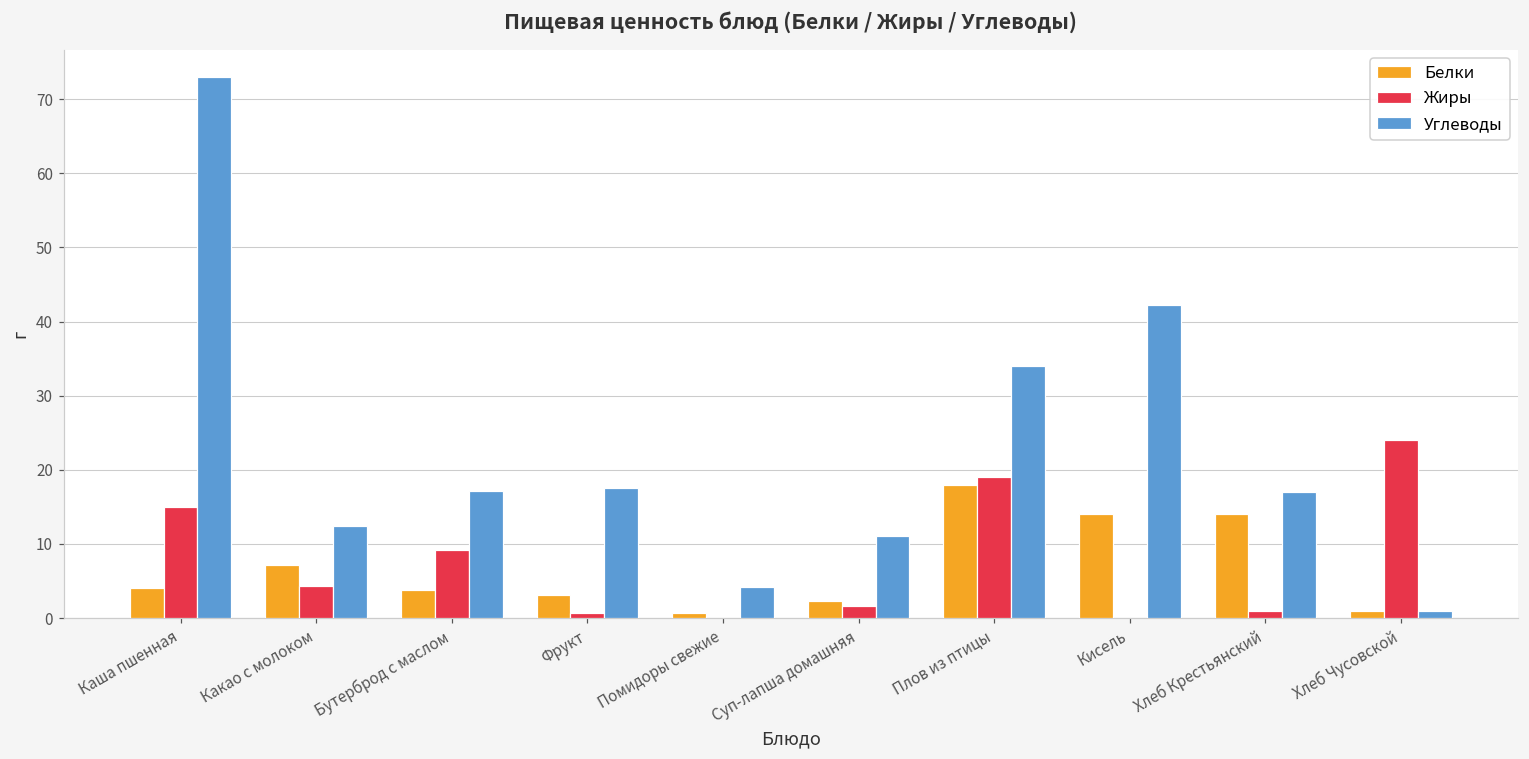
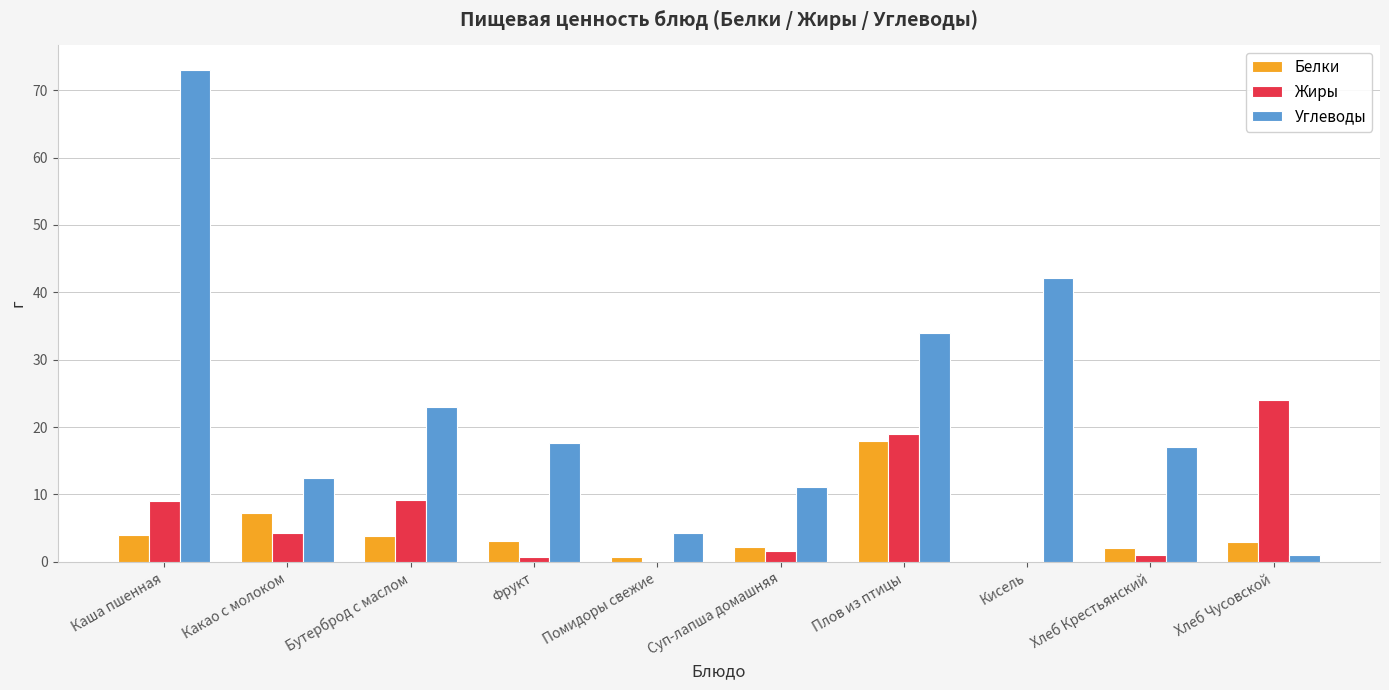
Жиры, Каша пшенная: 15 -> 9
Углеводы, Бутерброд с маслом: 17 -> 23
Белки, Кисель: 14 -> 0
Белки, Хлеб Крестьянский: 14 -> 2
Белки, Хлеб Чусовской: 1 -> 3
